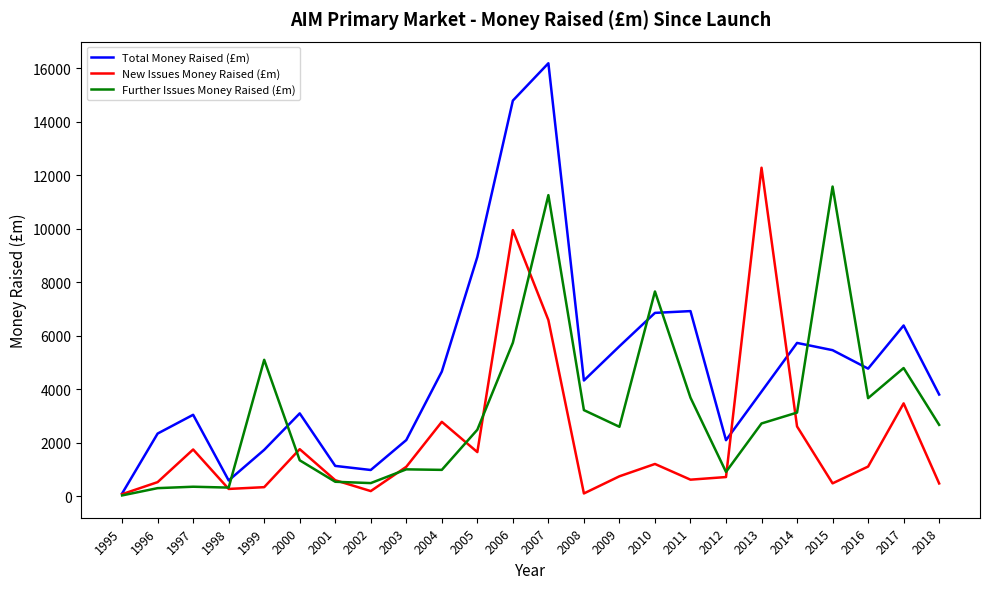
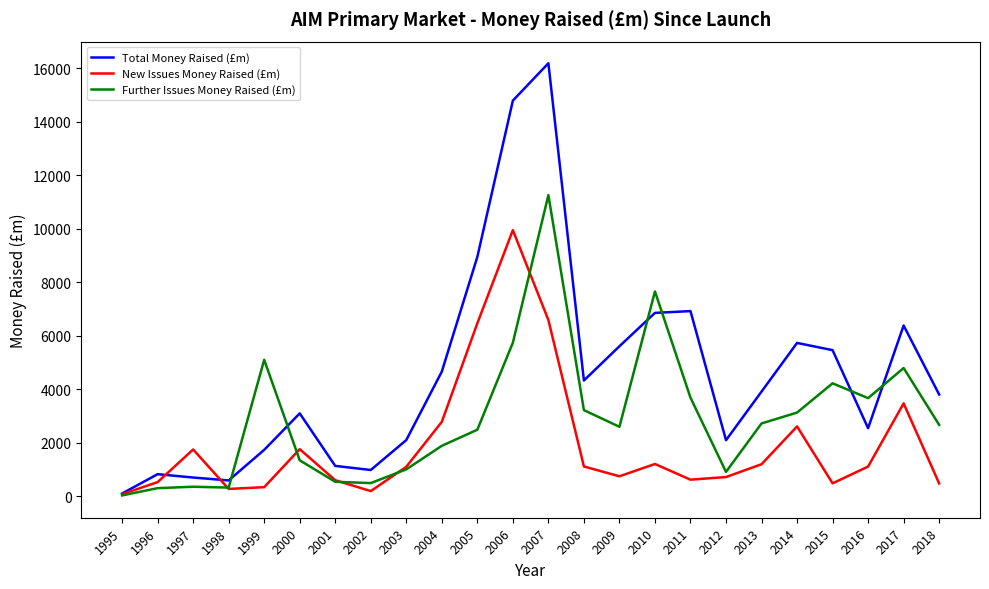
Total Money Raised (£m), 1996: 2300 -> 800
Total Money Raised (£m), 1997: 3000 -> 700
Further Issues Money Raised (£m), 2004: 1000 -> 1900
New Issues Money Raised (£m), 2005: 1600 -> 6500
New Issues Money Raised (£m), 2008: 100 -> 1100
New Issues Money Raised (£m), 2013: 12300 -> 1200
Further Issues Money Raised (£m), 2015: 11600 -> 4200
Total Money Raised (£m), 2016: 4800 -> 2500
